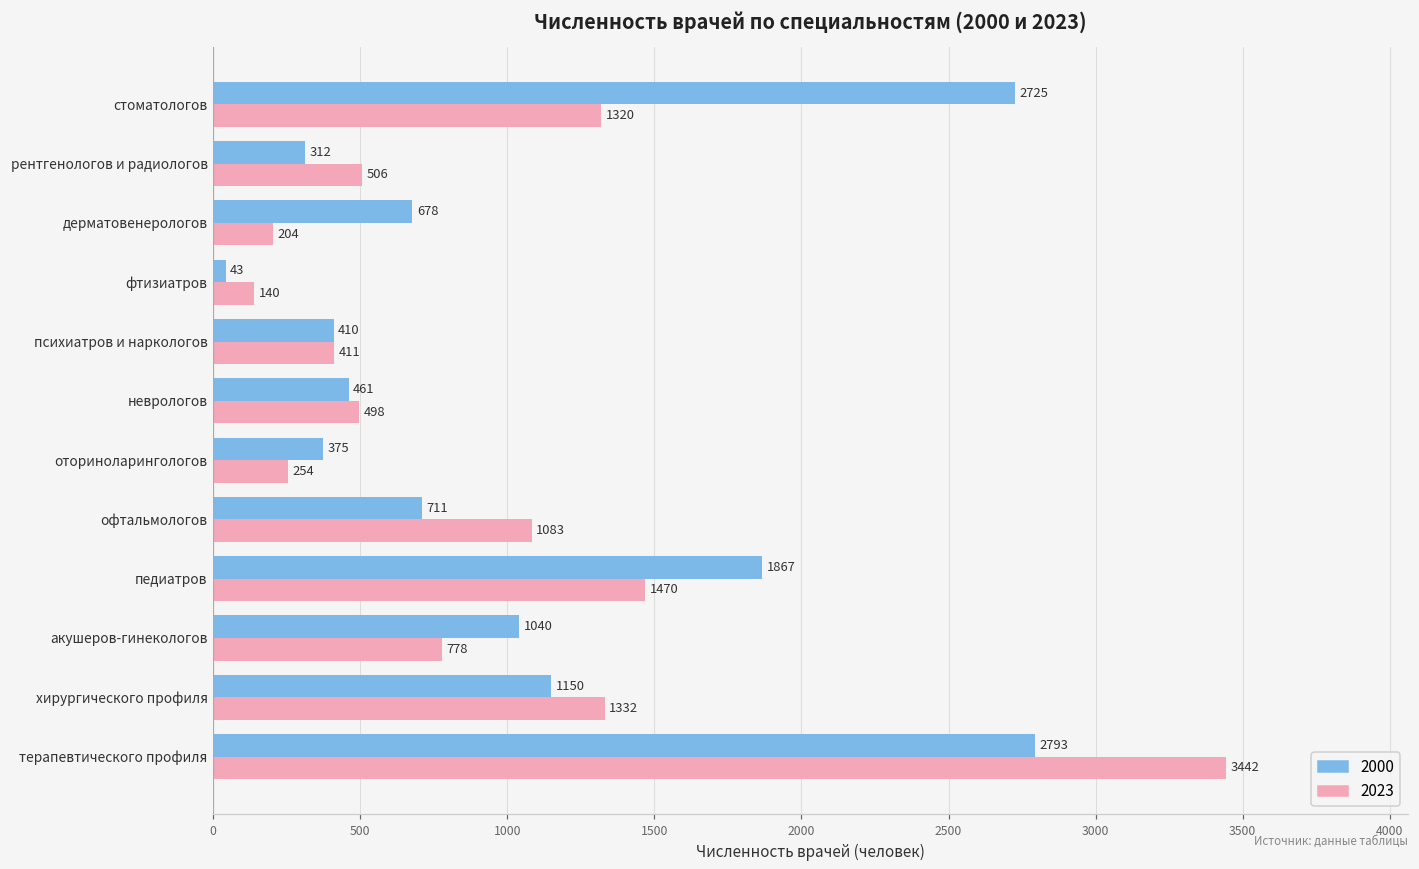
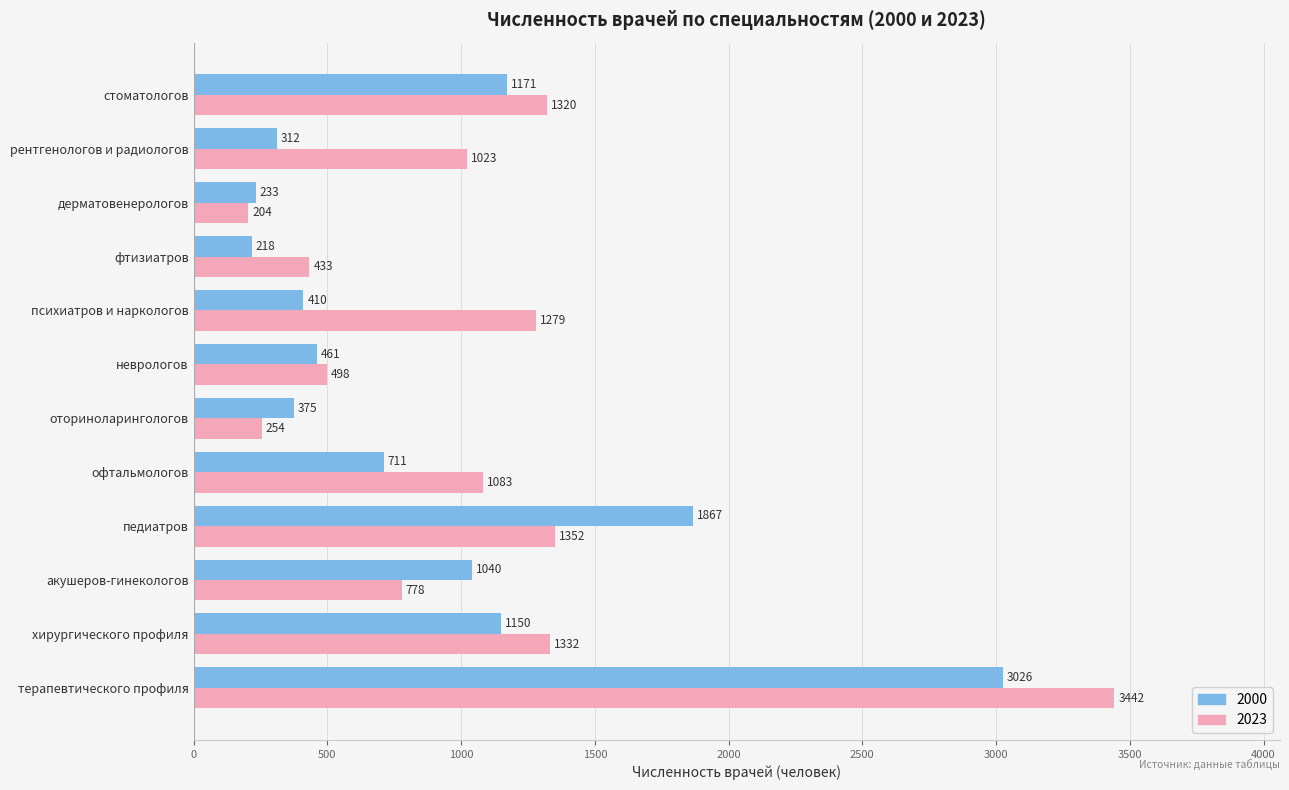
2000, стоматологов: 2725 -> 1171
2023, рентгенологов и радиологов: 506 -> 1023
2000, дерматовенерологов: 678 -> 233
2000, фтизиатров: 43 -> 218
2023, фтизиатров: 140 -> 433
2023, психиатров и наркологов: 411 -> 1279
2023, педиатров: 1470 -> 1352
2000, терапевтического профиля: 2793 -> 3026
